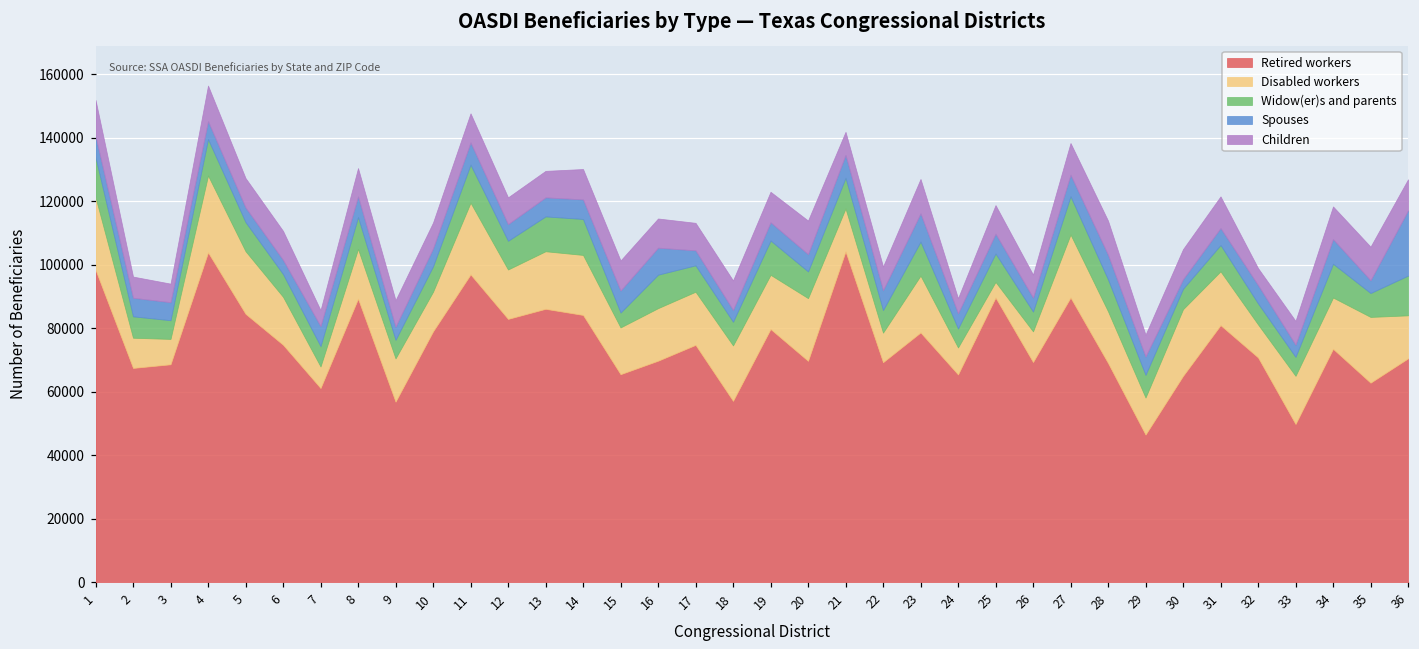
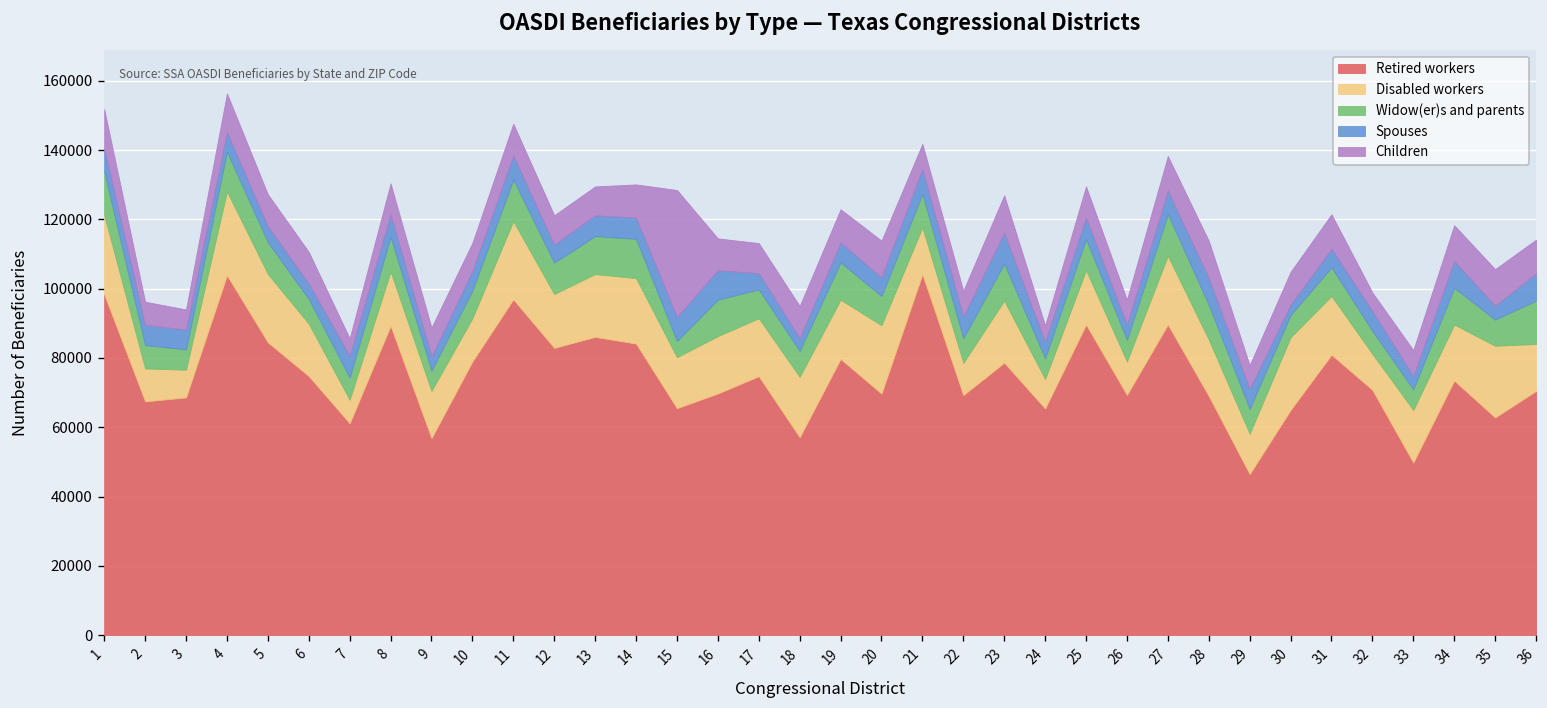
Children, 15: 9000 -> 37000
Disabled workers, 25: 5000 -> 16000
Spouses, 36: 21000 -> 8000
